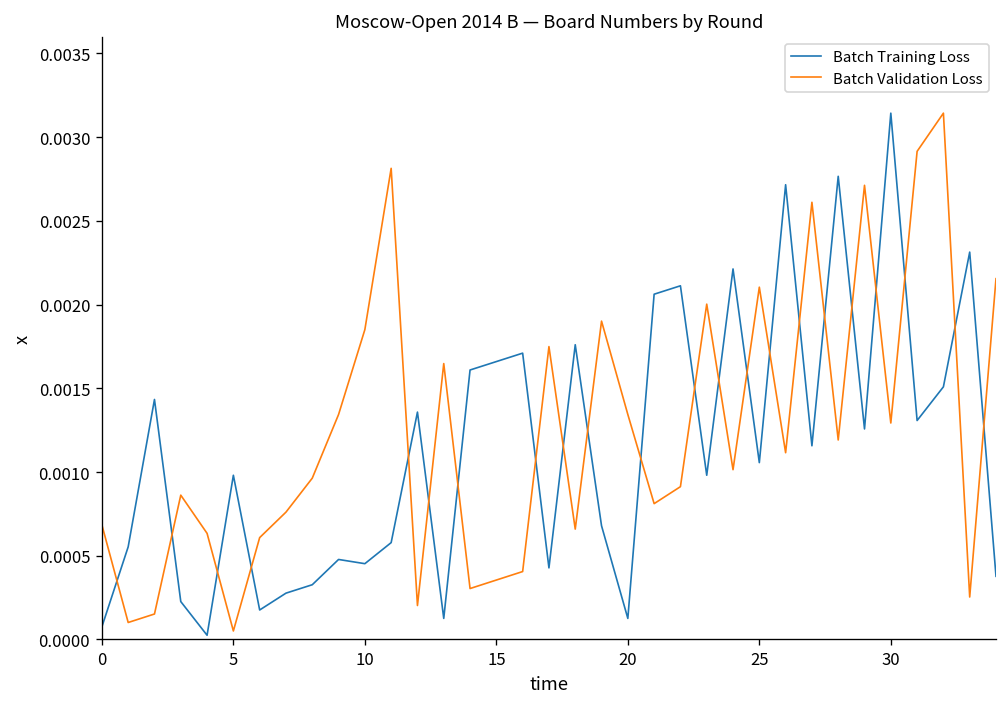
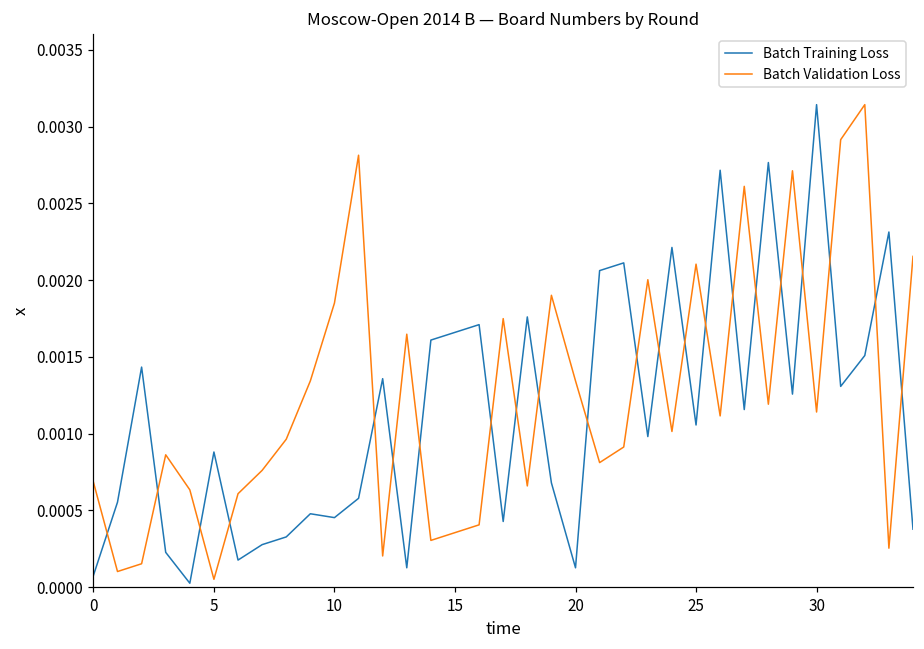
Batch Training Loss, 5: 0.00098 -> 0.00088
Batch Validation Loss, 30: 0.00129 -> 0.00114
